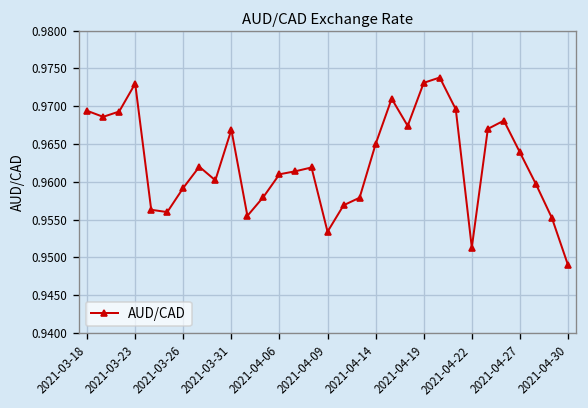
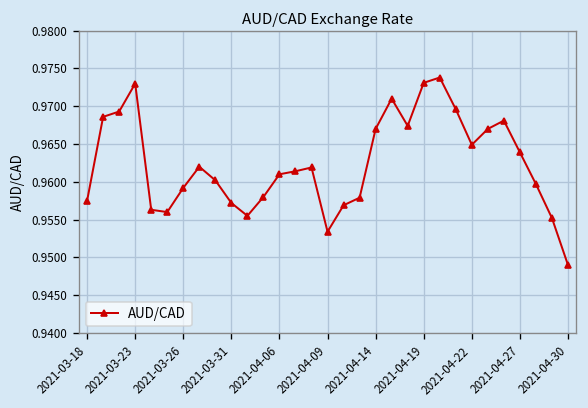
2021-03-18: 0.969 -> 0.958
2021-03-31: 0.967 -> 0.957
2021-04-14: 0.965 -> 0.967
2021-04-22: 0.951 -> 0.965
